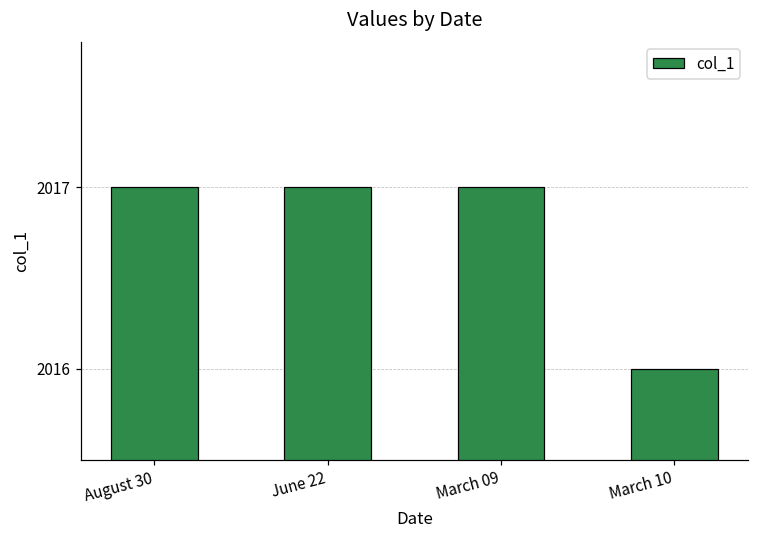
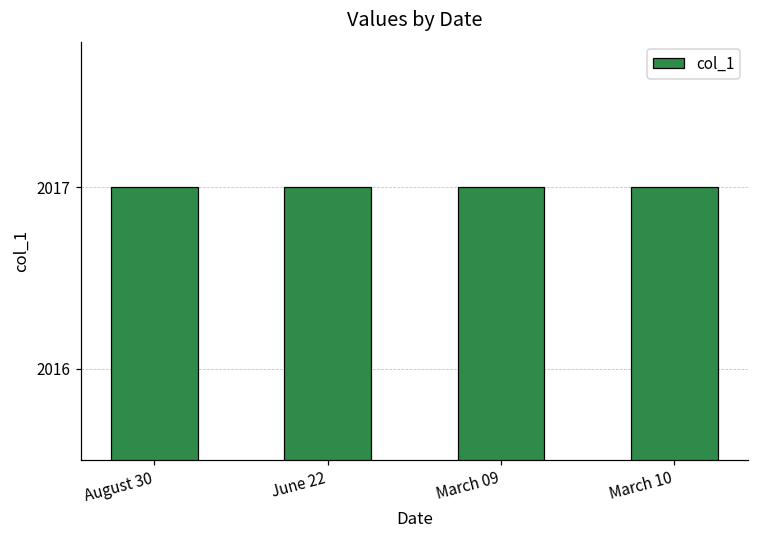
March 10: 2016 -> 2017
